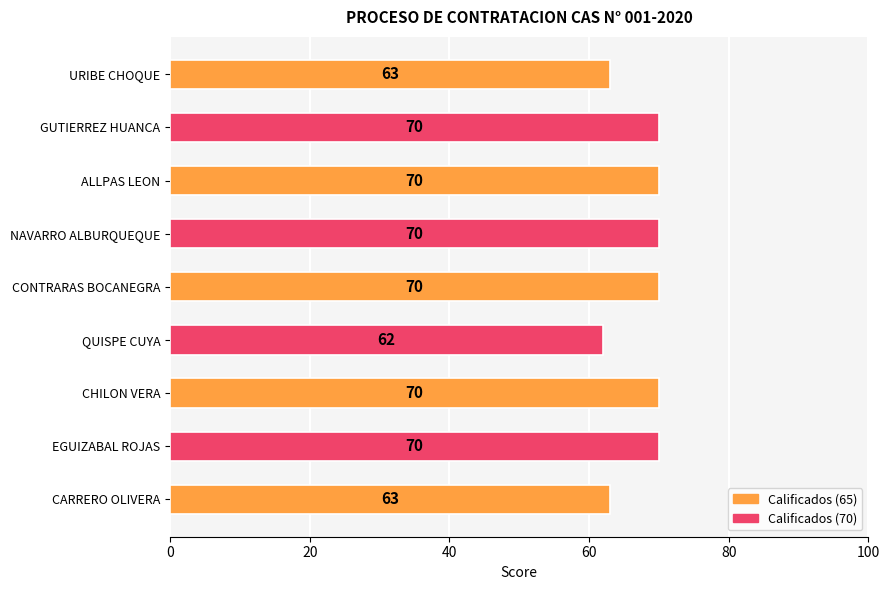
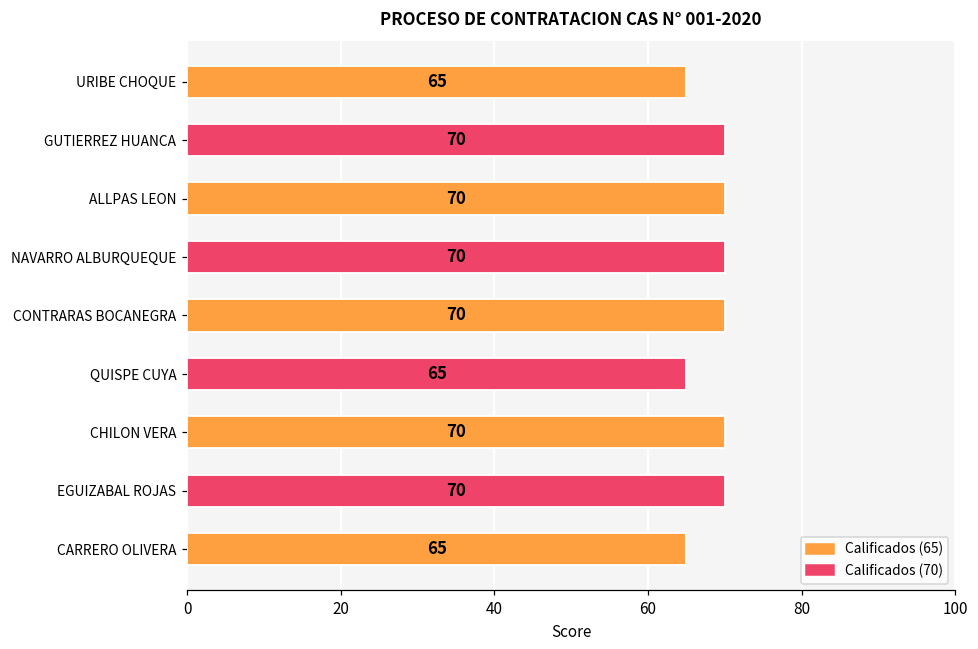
URIBE CHOQUE: 63 -> 65
QUISPE CUYA: 62 -> 65
CARRERO OLIVERA: 63 -> 65
